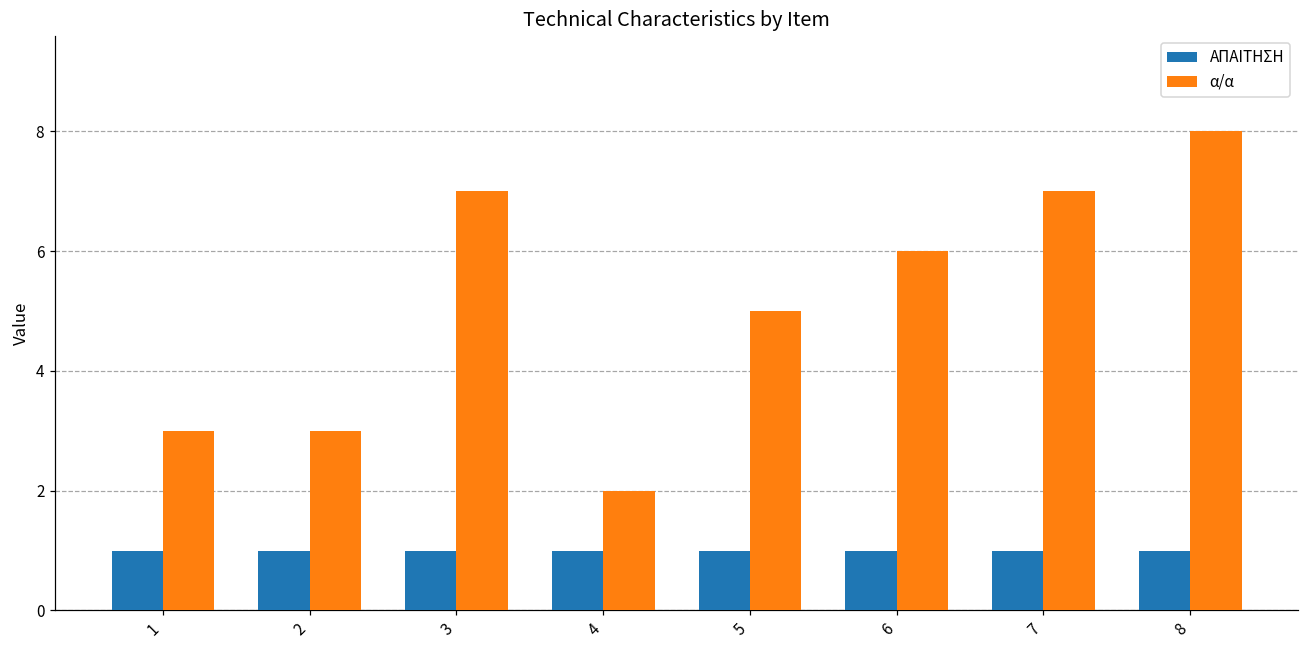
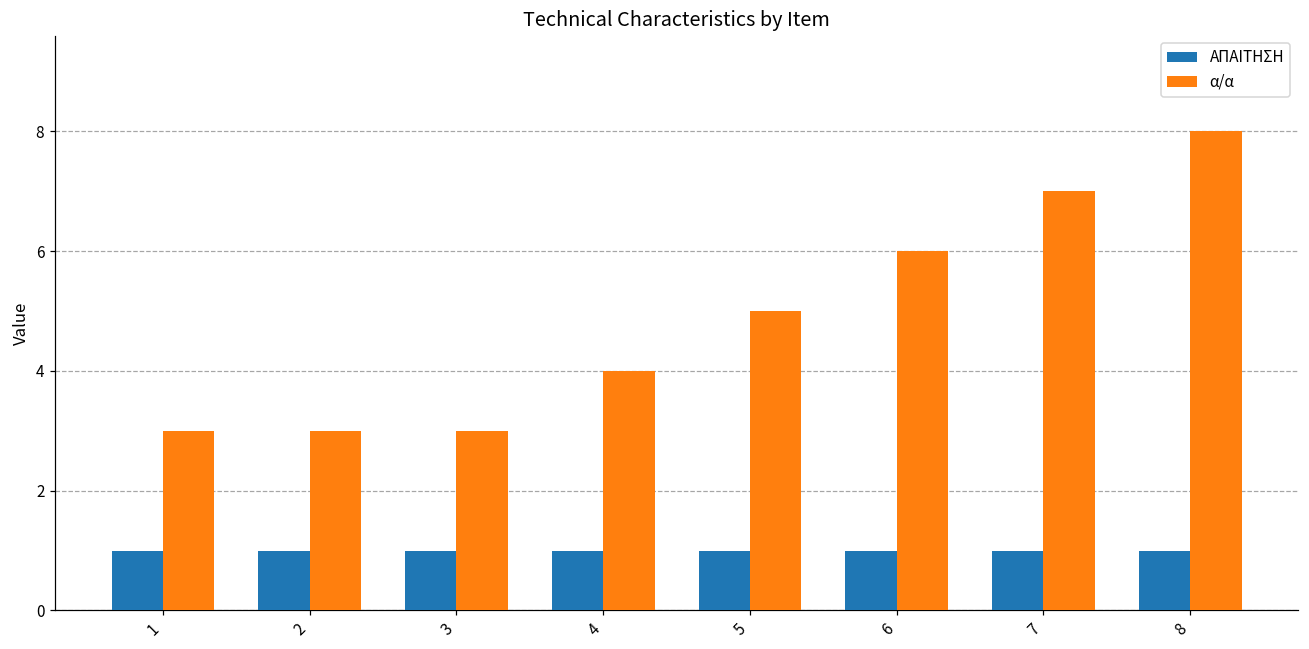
α/α, 3: 7 -> 3
α/α, 4: 2 -> 4
